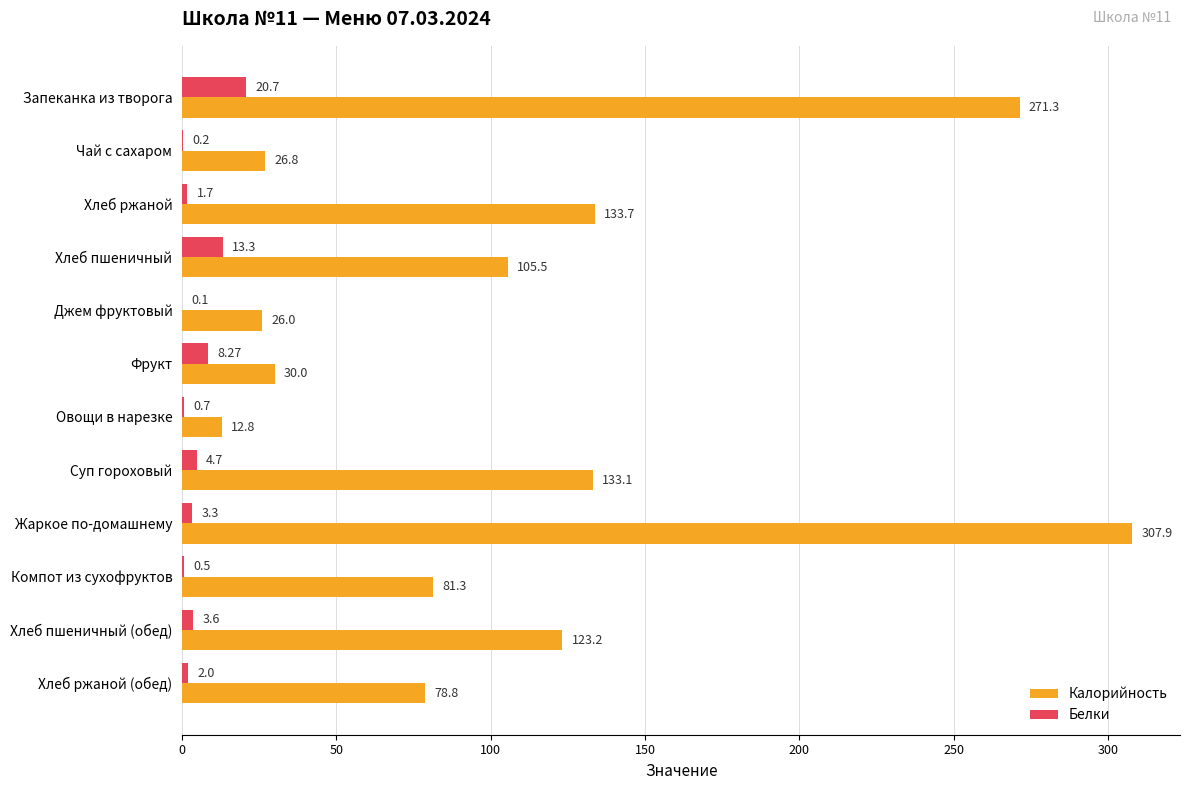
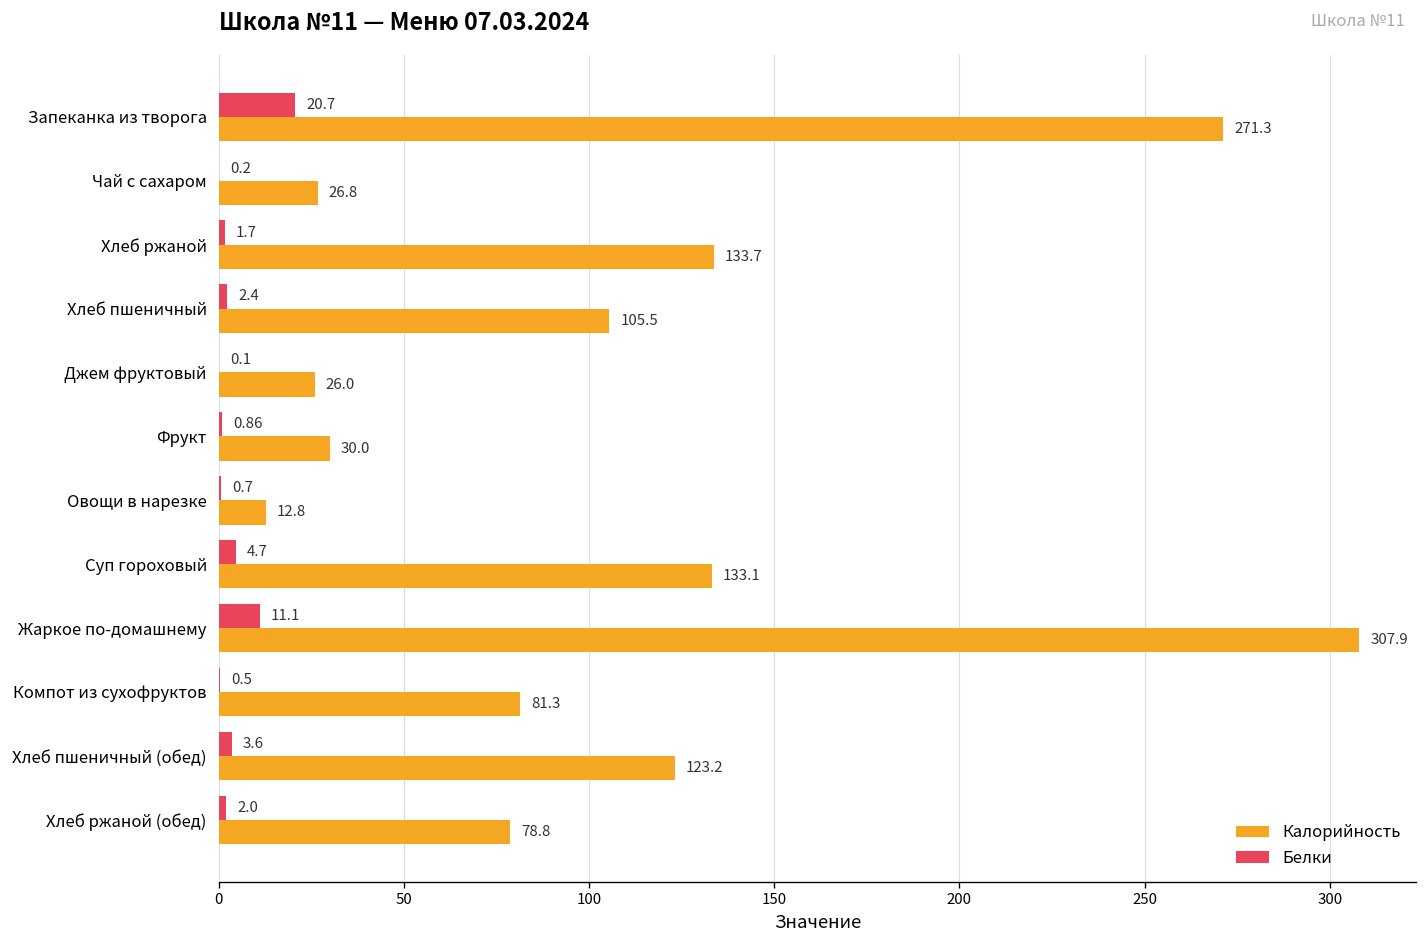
Белки, Хлеб пшеничный: 13.3 -> 2.4
Белки, Фрукт: 8.27 -> 0.86
Белки, Жаркое по-домашнему: 3.3 -> 11.1
